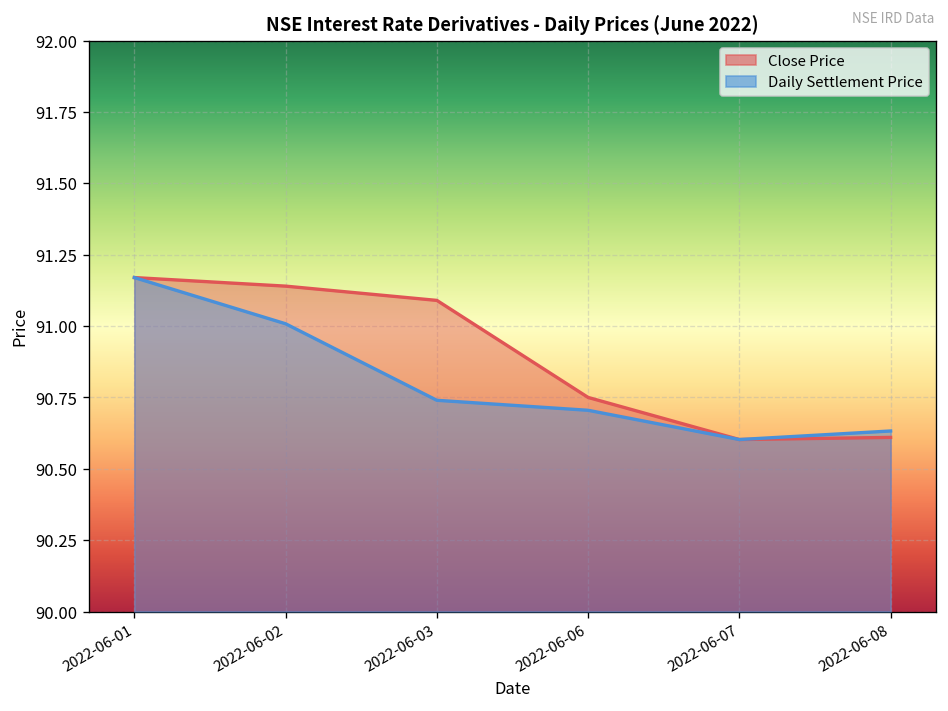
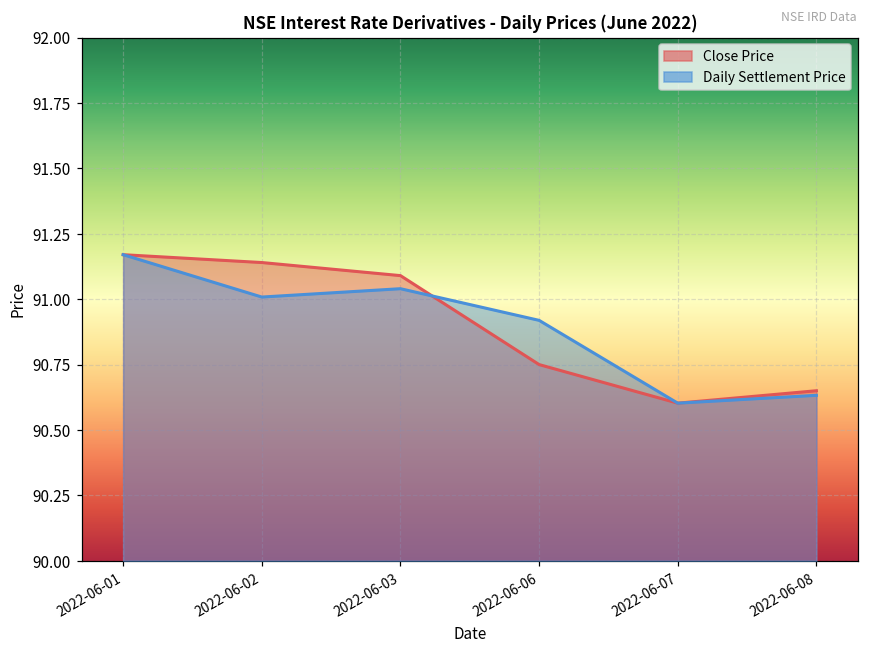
Daily Settlement Price, 2022-06-03: 90.74 -> 91.04
Daily Settlement Price, 2022-06-06: 90.71 -> 90.92
Close Price, 2022-06-08: 90.61 -> 90.65
